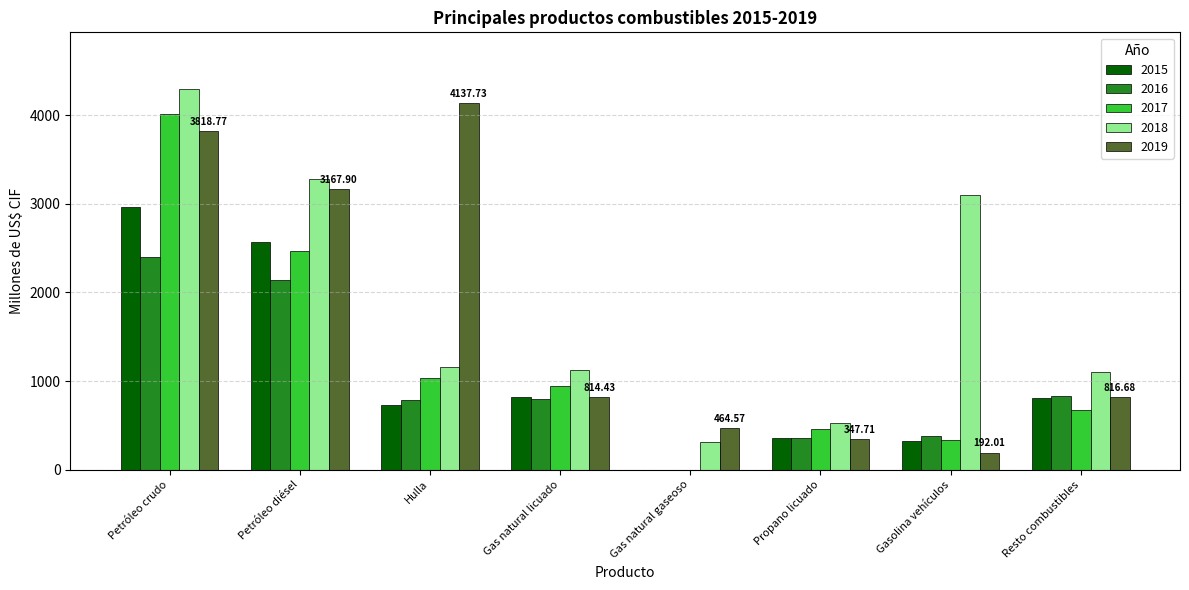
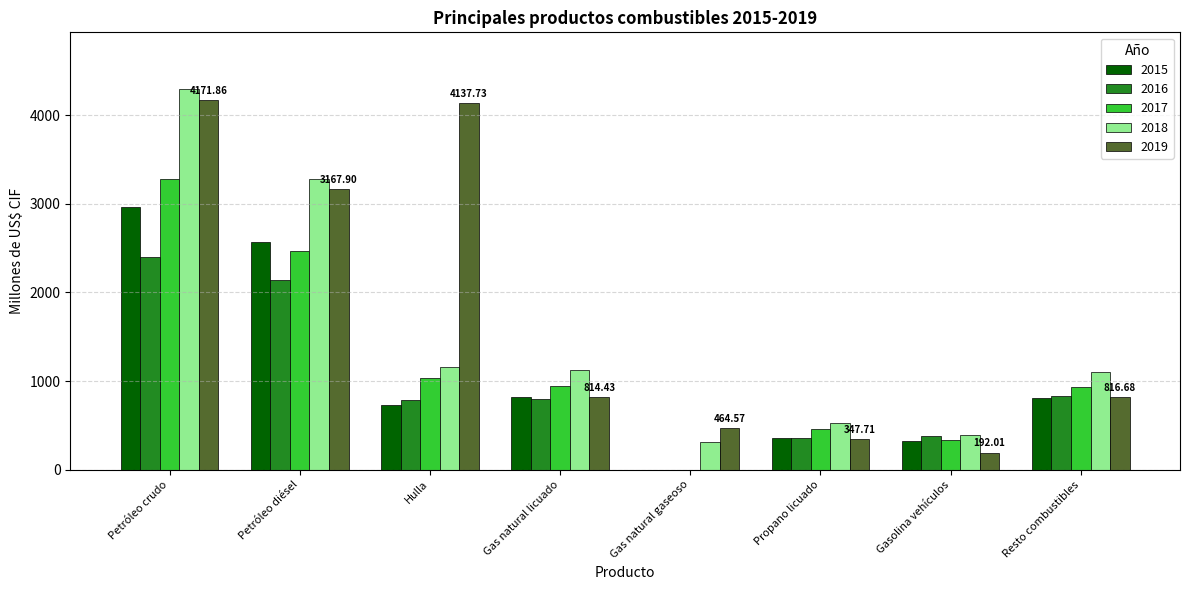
2017, Petróleo crudo: 4000 -> 3300
2019, Petróleo crudo: 3818.77 -> 4171.86
2018, Gasolina vehículos: 3100 -> 400
2017, Resto combustibles: 700 -> 900
